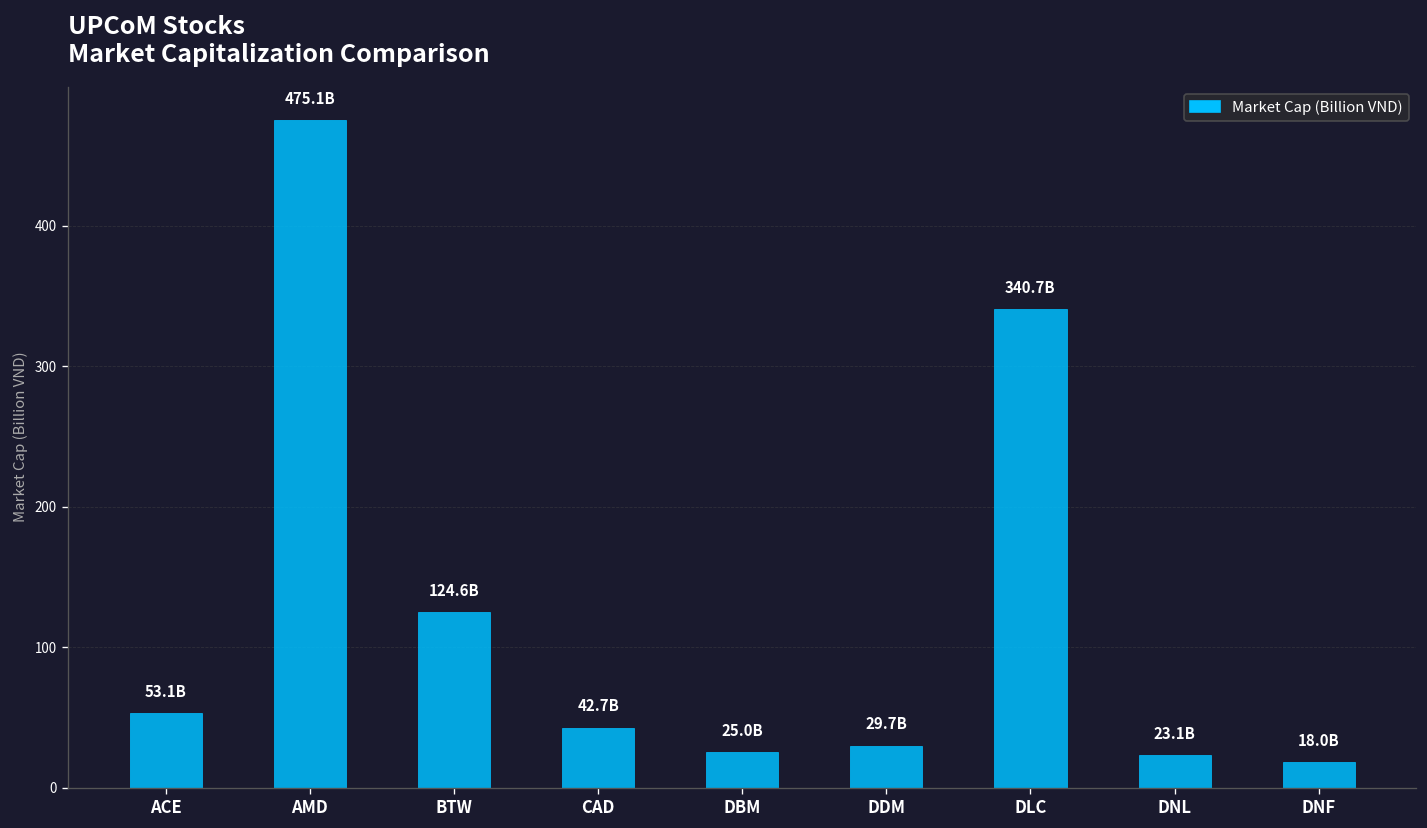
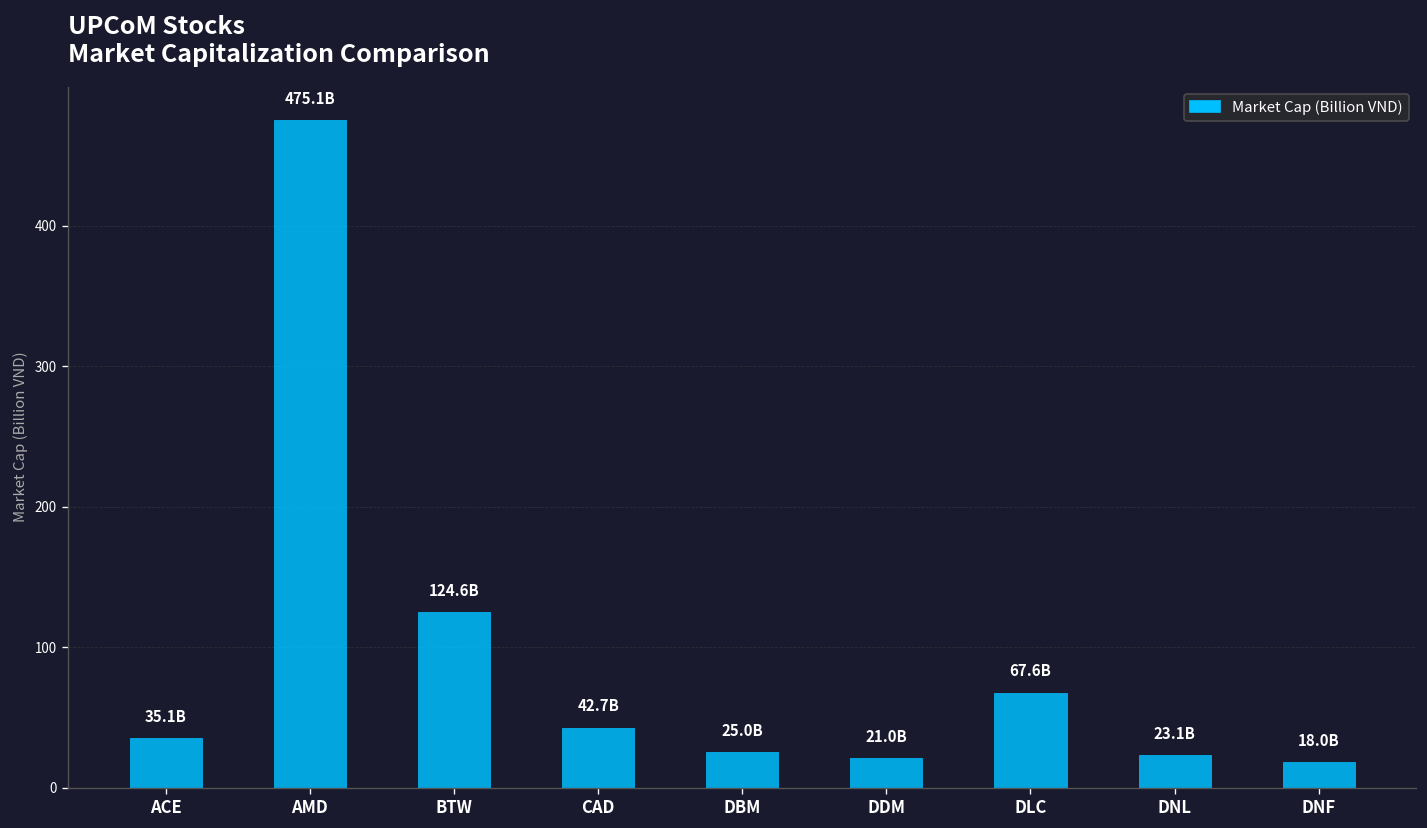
ACE: 53.1B -> 35.1B
DDM: 29.7B -> 21.0B
DLC: 340.7B -> 67.6B
